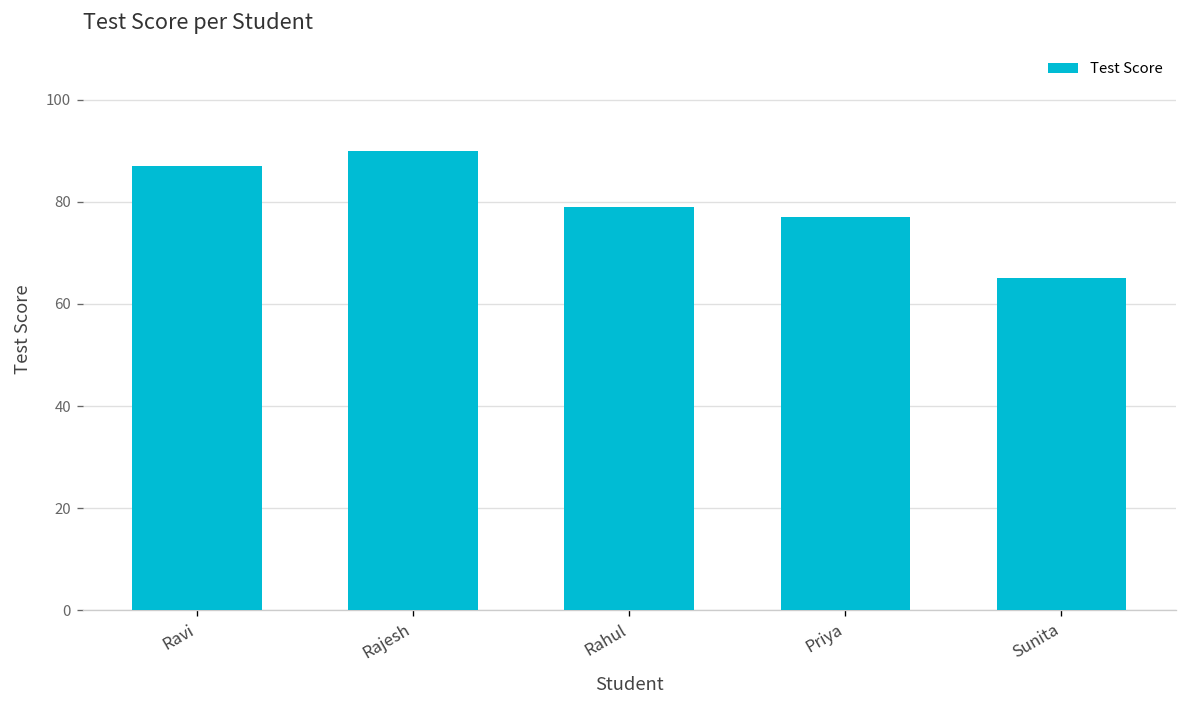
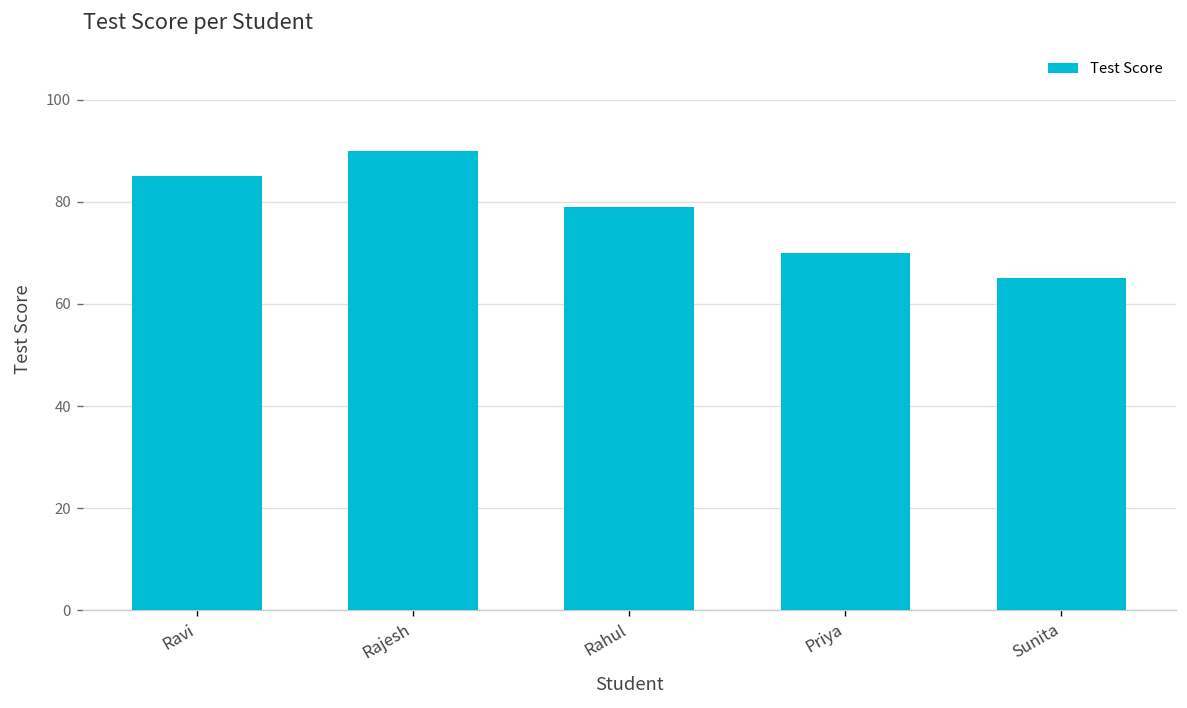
Ravi: 87 -> 85
Priya: 77 -> 70
